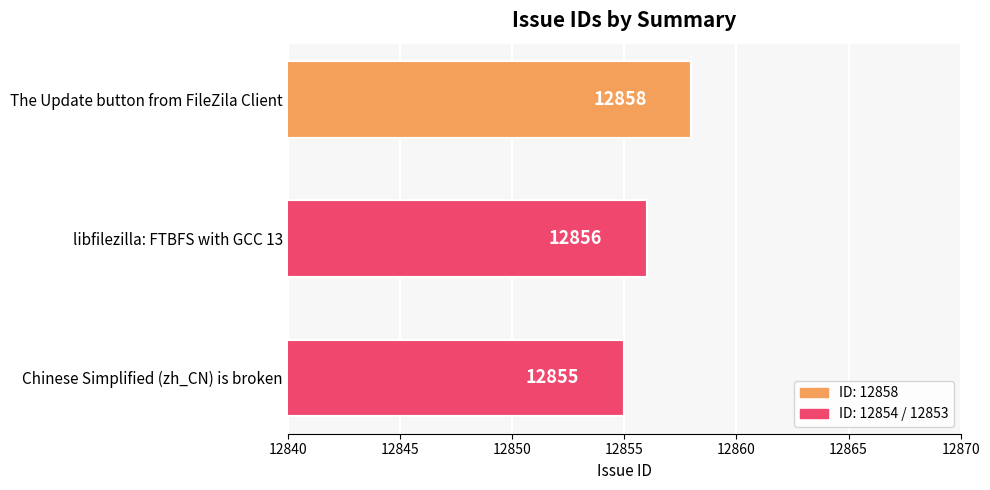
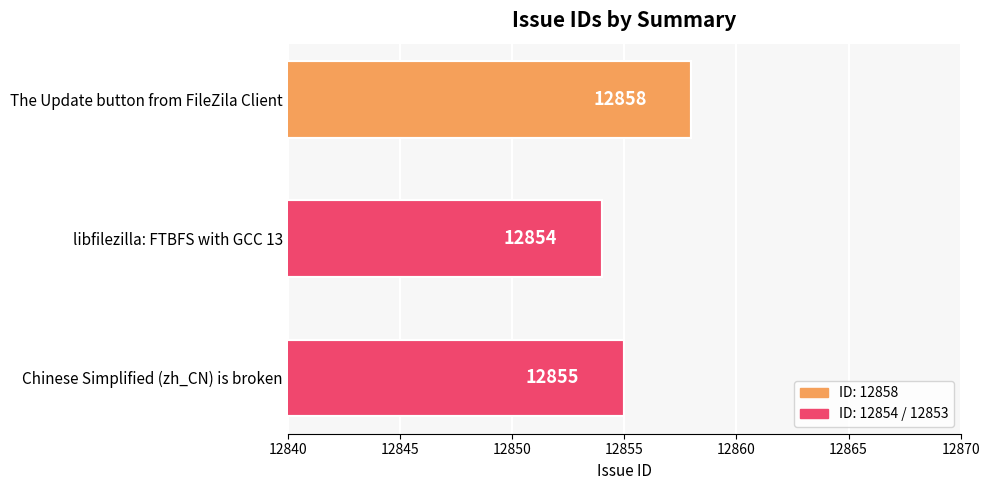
libfilezilla: FTBFS with GCC 13: 12856 -> 12854
